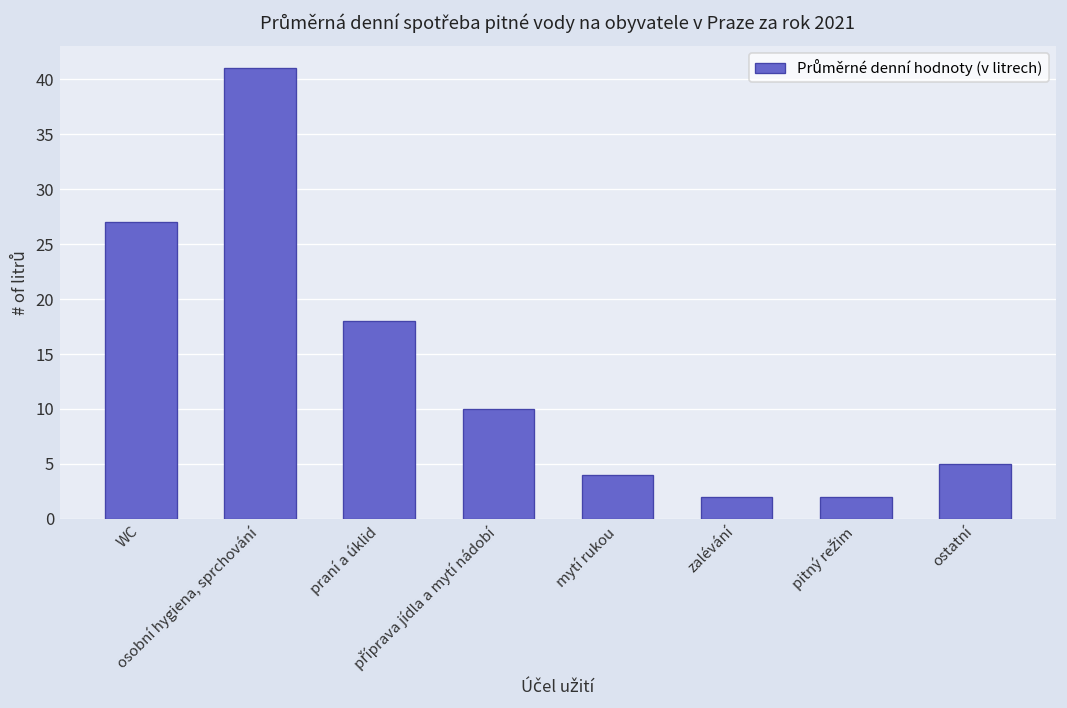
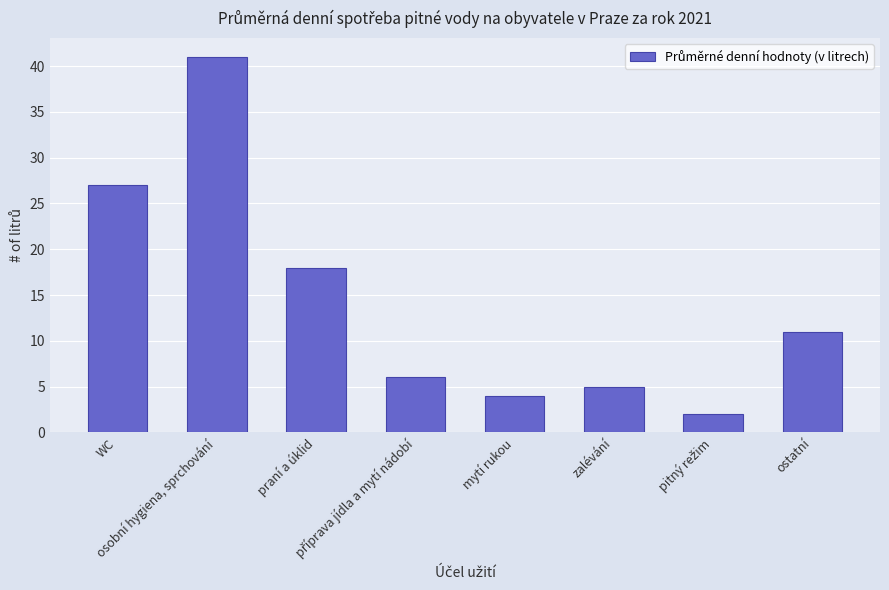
příprava jídla a mytí nádobí: 10 -> 6
zalévání: 2 -> 5
ostatní: 5 -> 11
